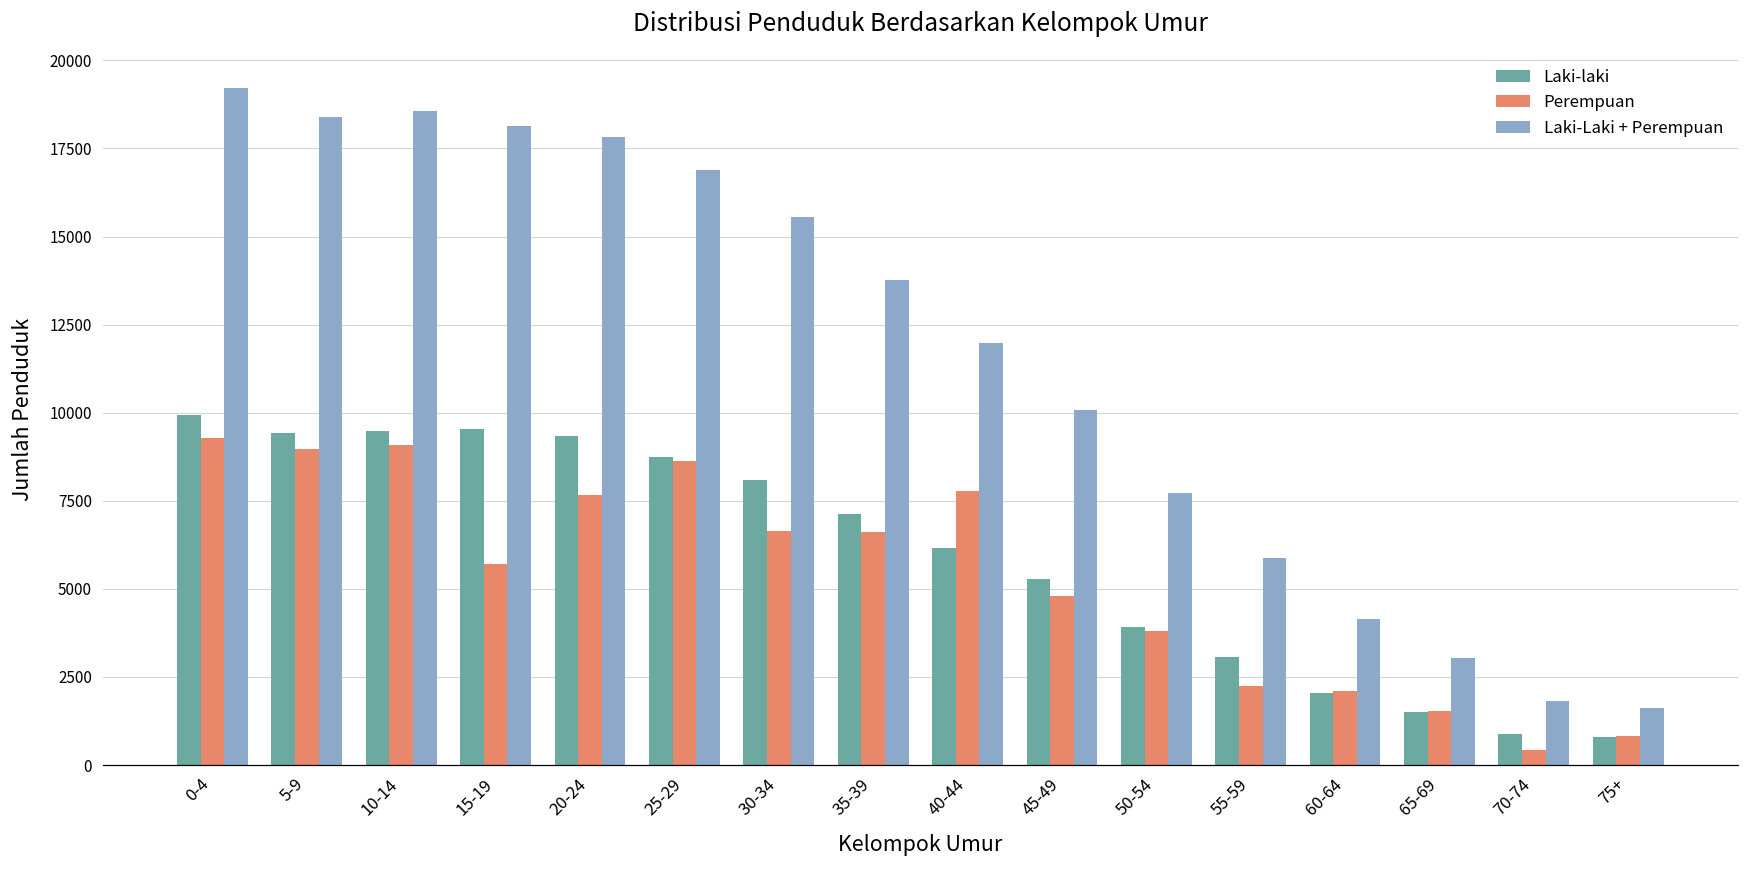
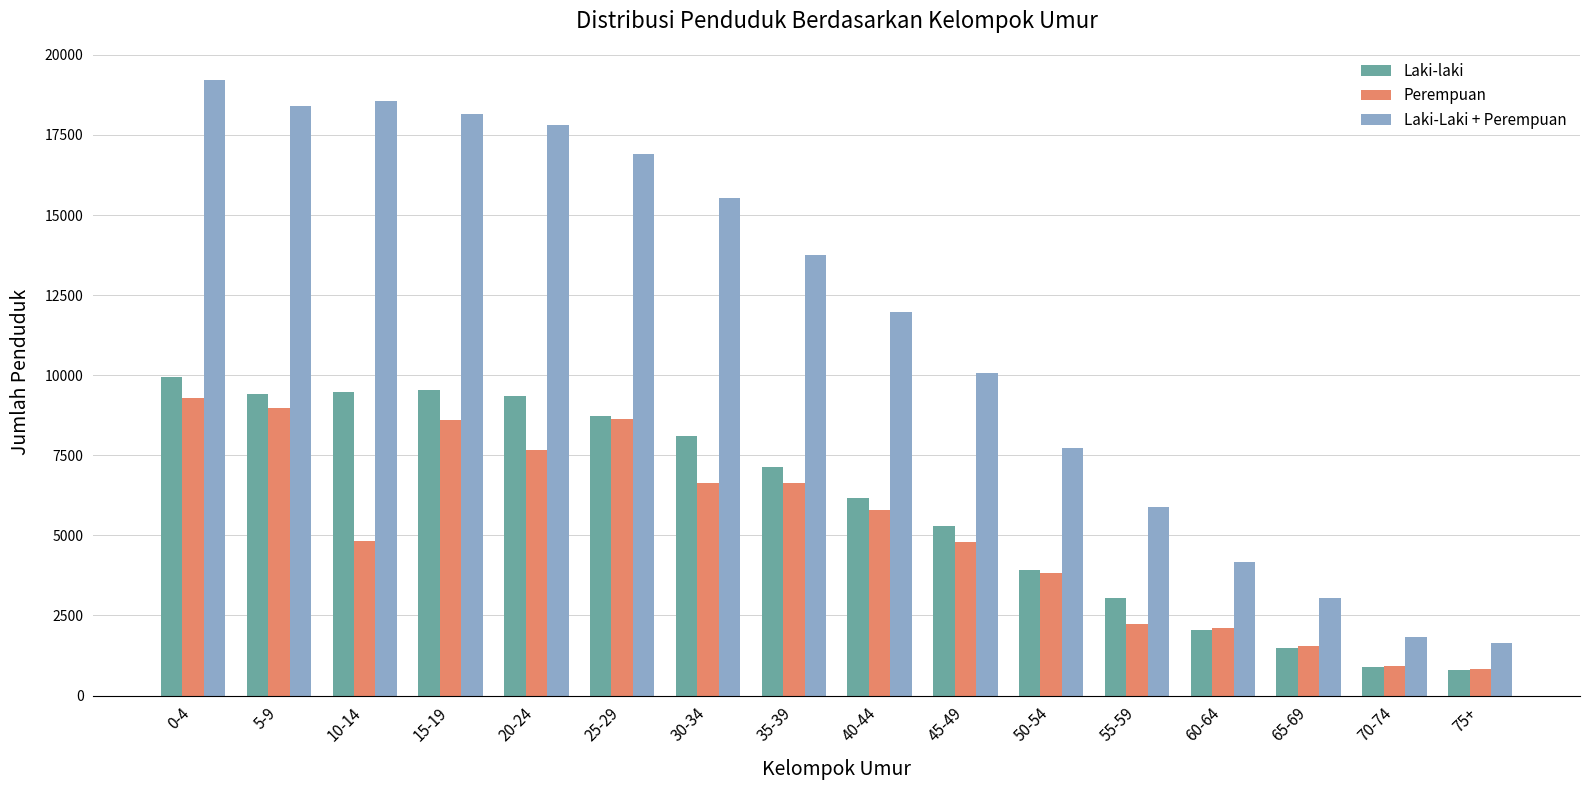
Perempuan, 10-14: 9100 -> 4800
Perempuan, 15-19: 5700 -> 8600
Perempuan, 40-44: 7800 -> 5800
Perempuan, 70-74: 400 -> 900
